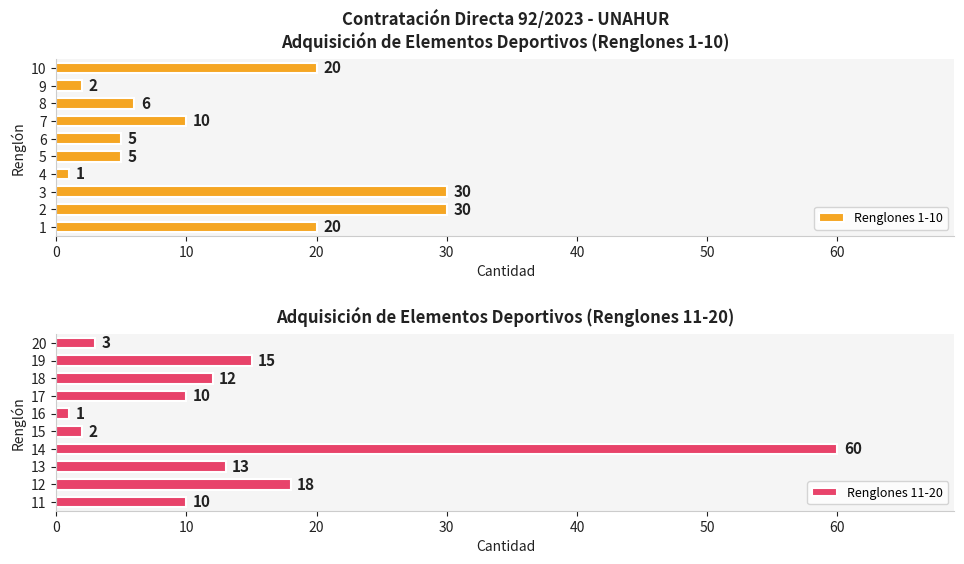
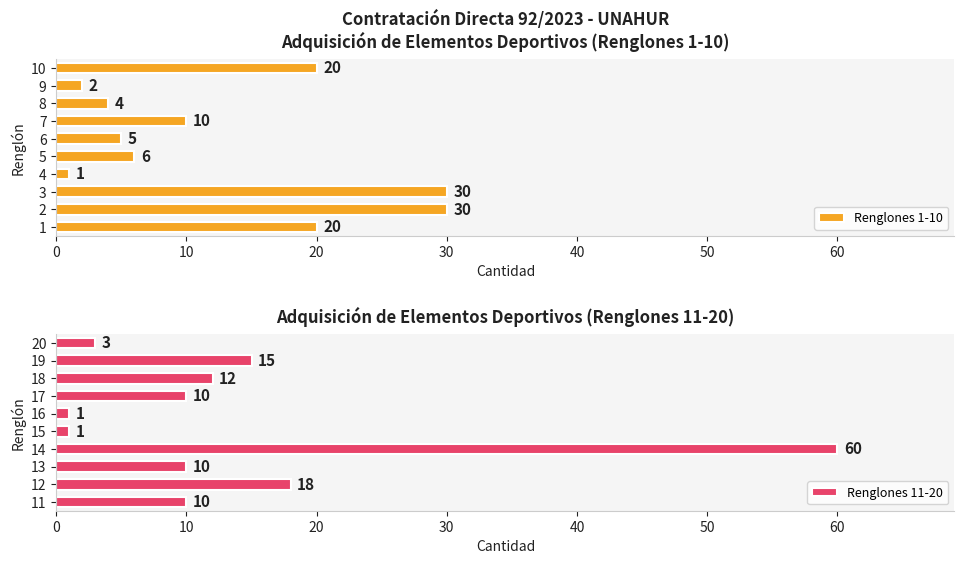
Contratación Directa 92/2023 - UNAHUR Adquisición de Elementos Deportivos (Renglones 1-10), 8: 6 -> 4
Contratación Directa 92/2023 - UNAHUR Adquisición de Elementos Deportivos (Renglones 1-10), 5: 5 -> 6
Adquisición de Elementos Deportivos (Renglones 11-20), 15: 2 -> 1
Adquisición de Elementos Deportivos (Renglones 11-20), 13: 13 -> 10
